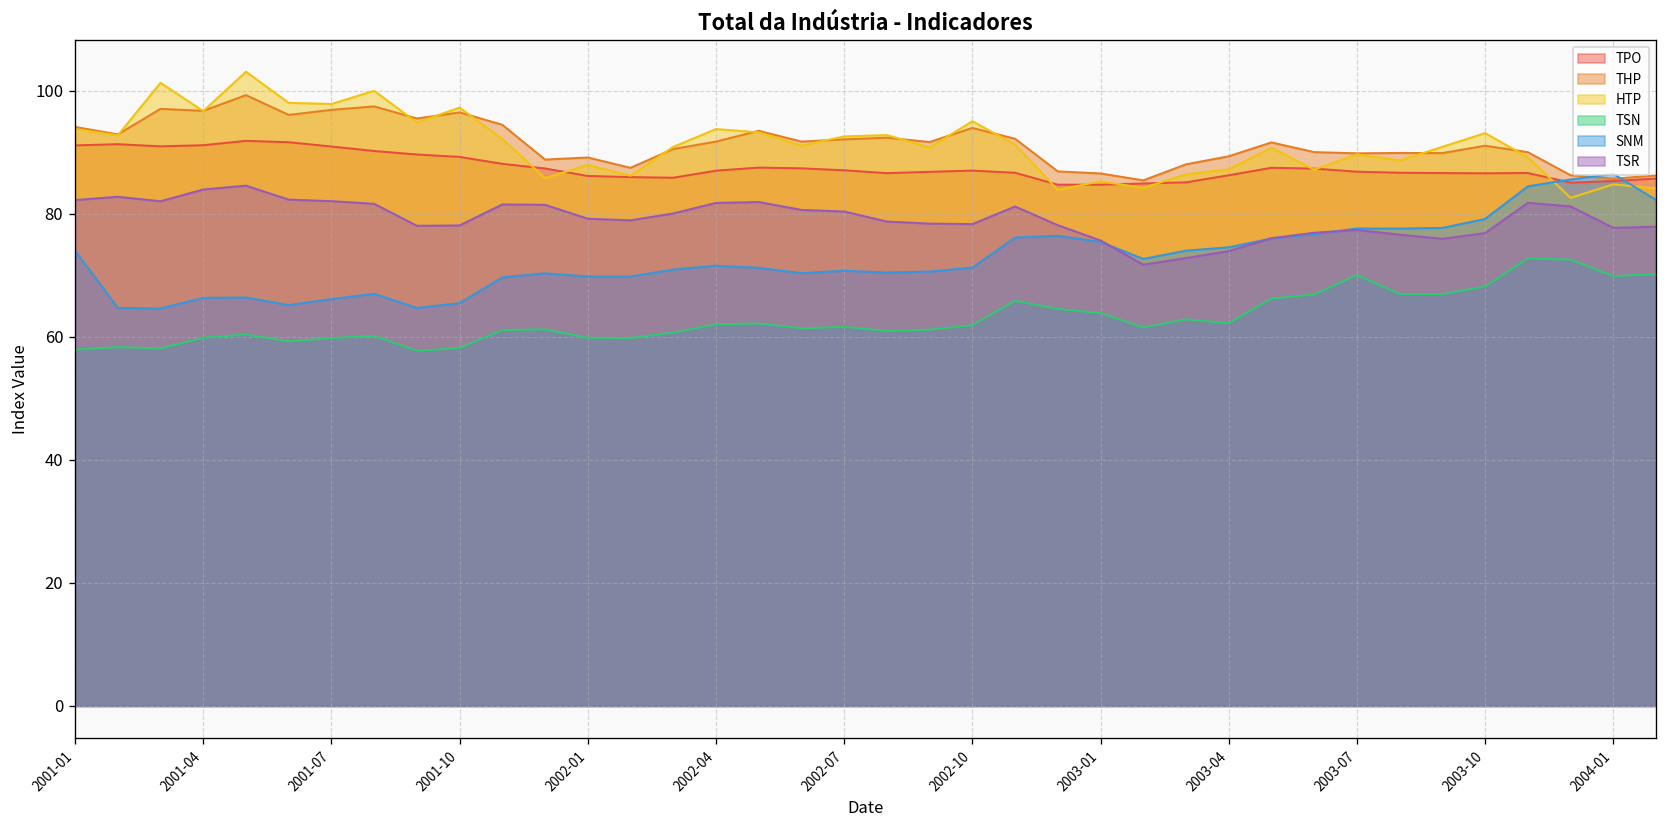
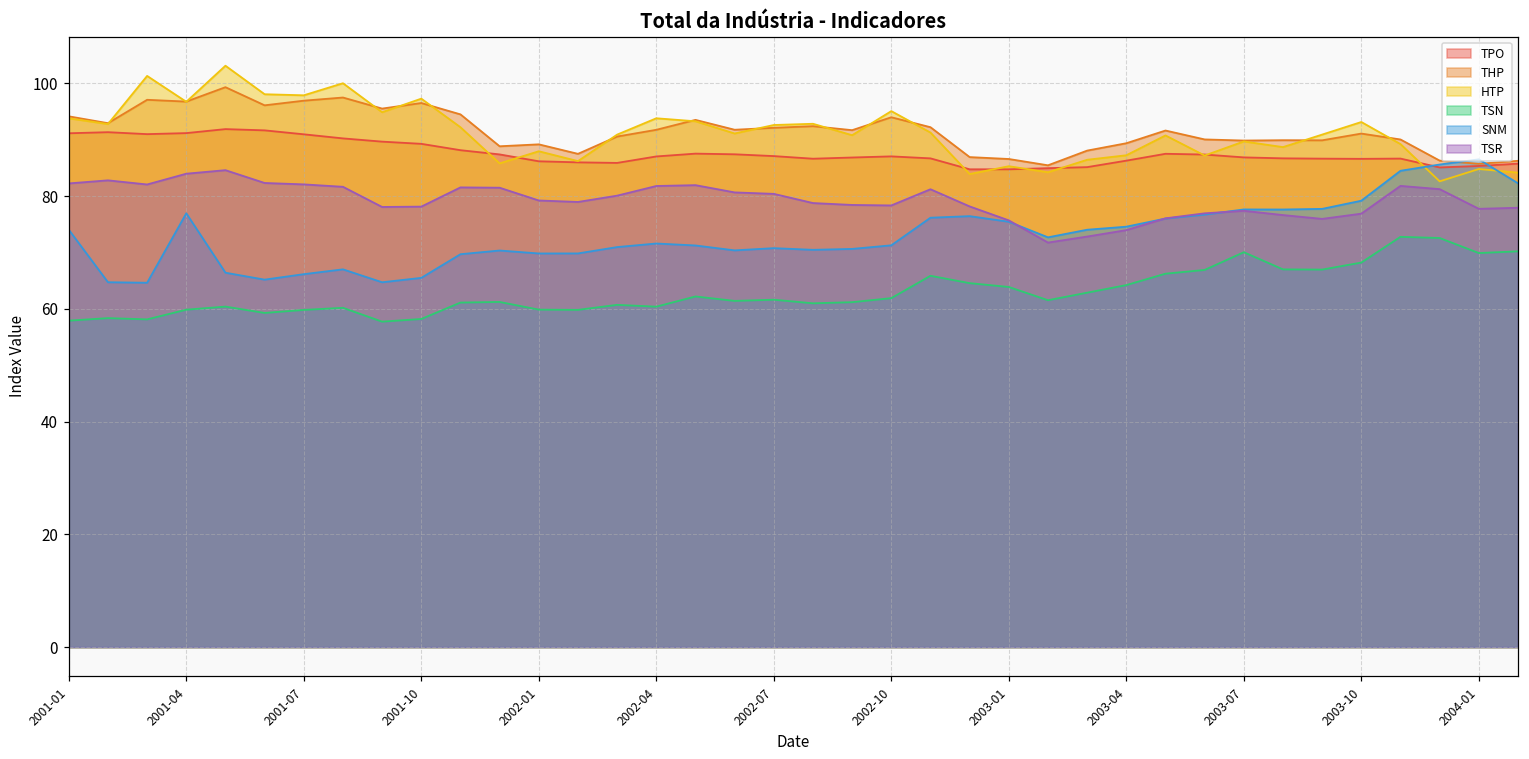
SNM, 2001-04: 66 -> 77
TSN, 2002-04: 62 -> 60
TSN, 2003-04: 62 -> 64
